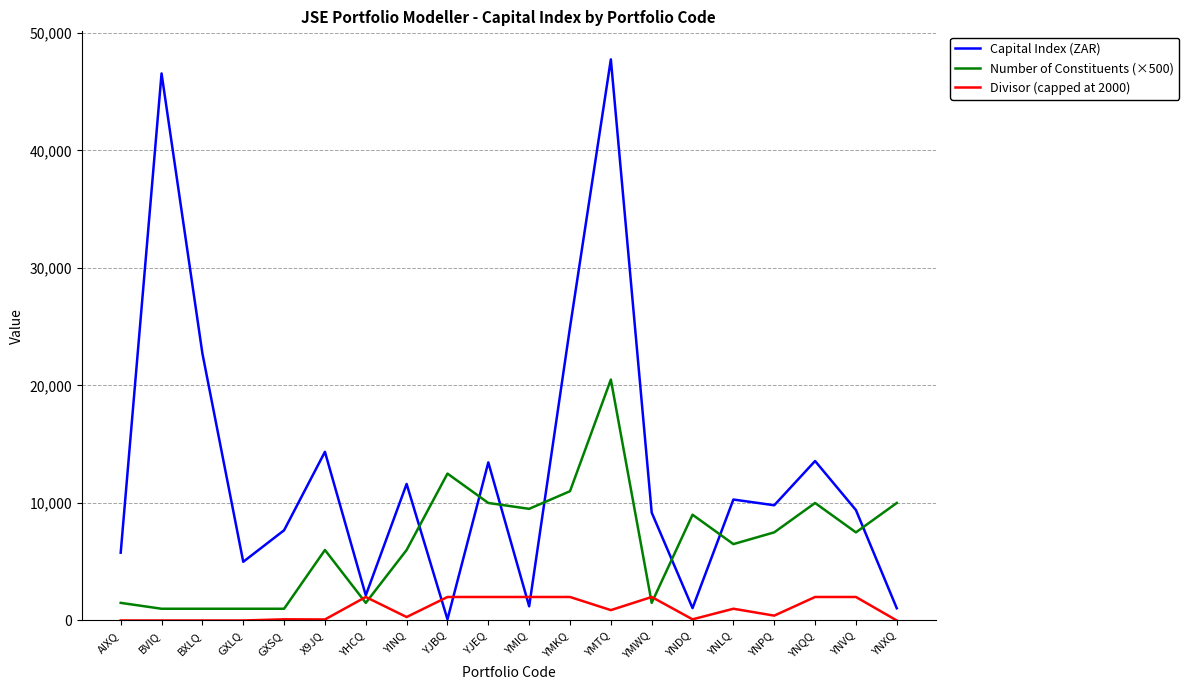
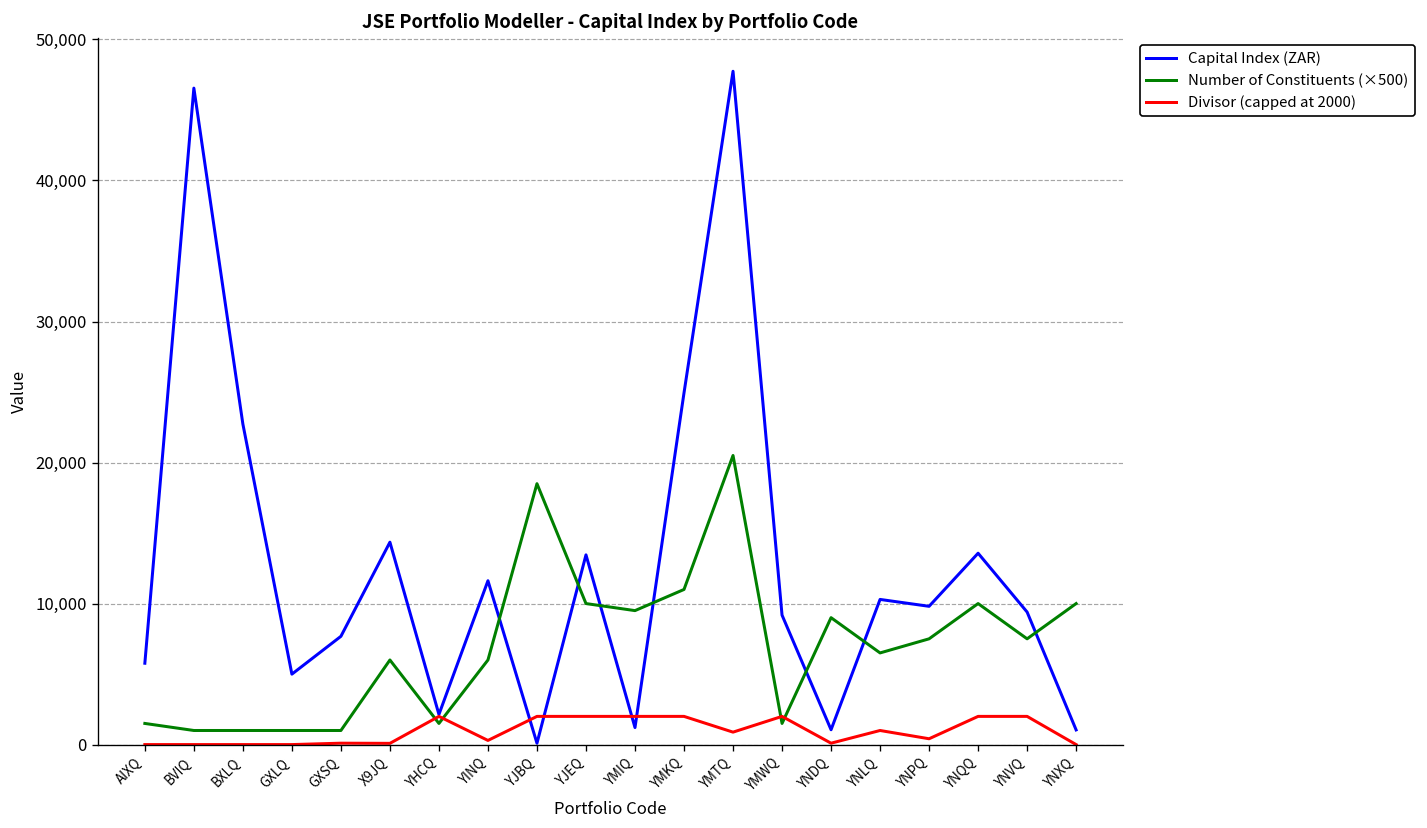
Number of Constituents (×500), YJBQ: 12,500 -> 18,500
